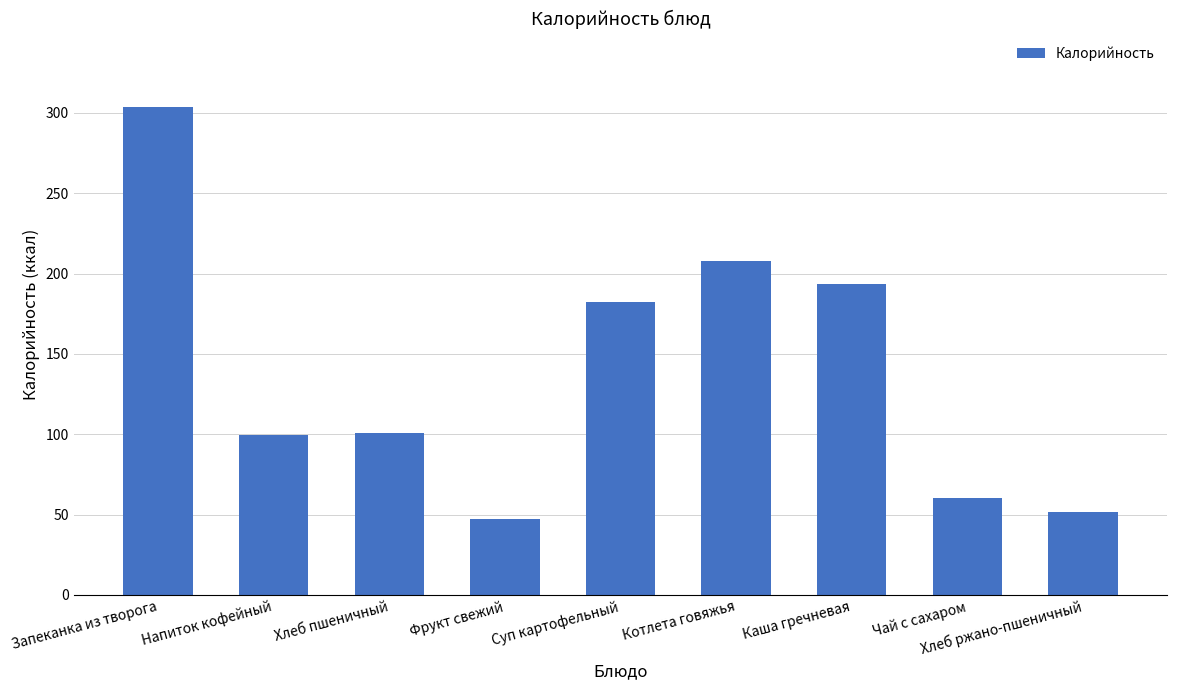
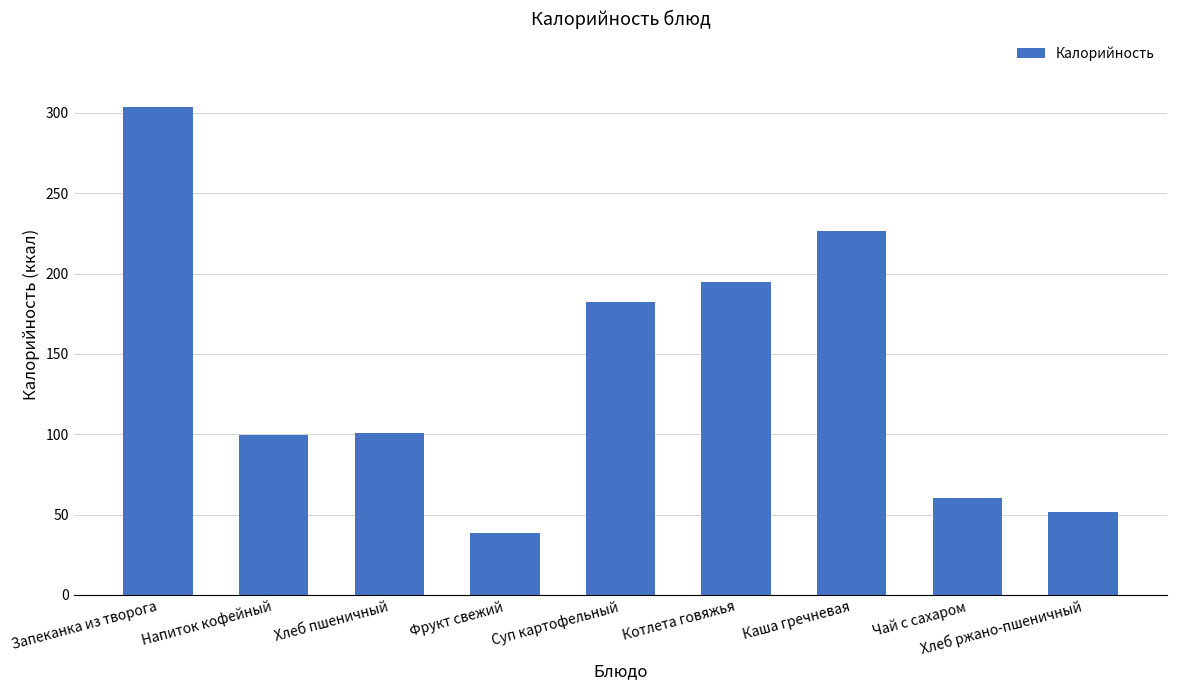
Фрукт свежий: 47 -> 39
Котлета говяжья: 208 -> 195
Каша гречневая: 193 -> 226
